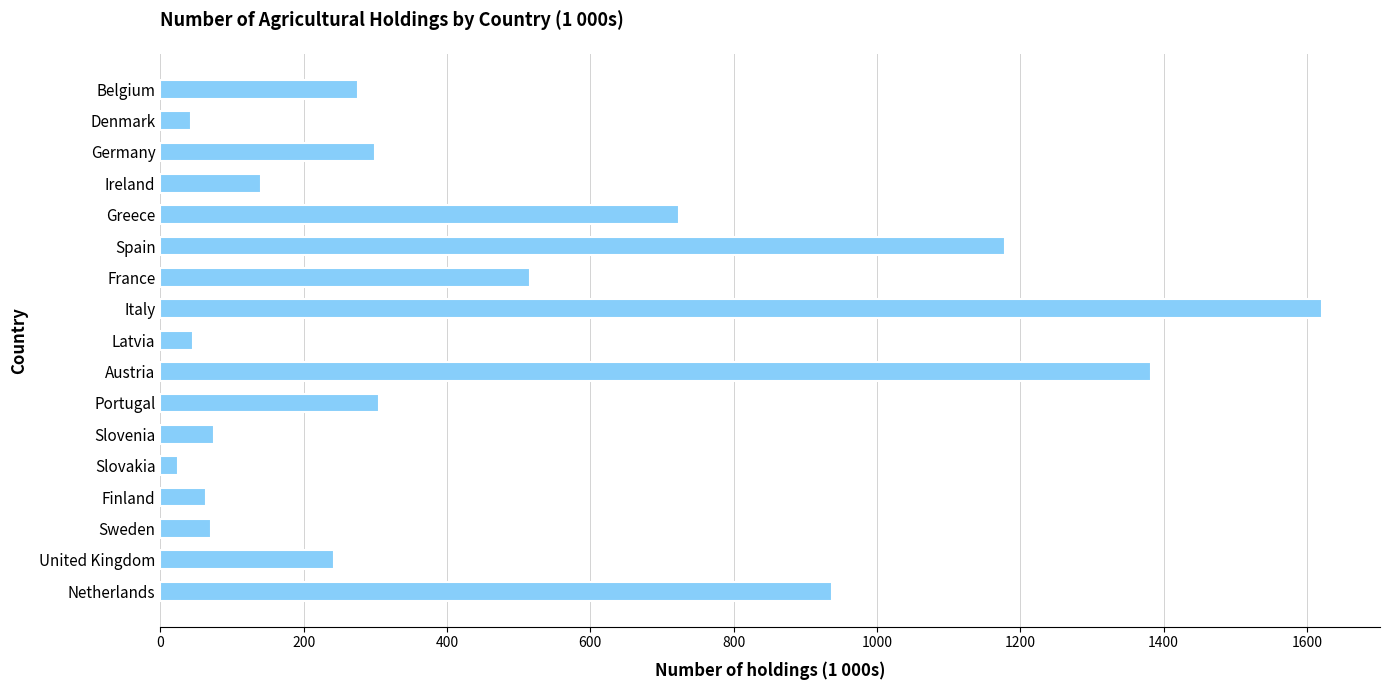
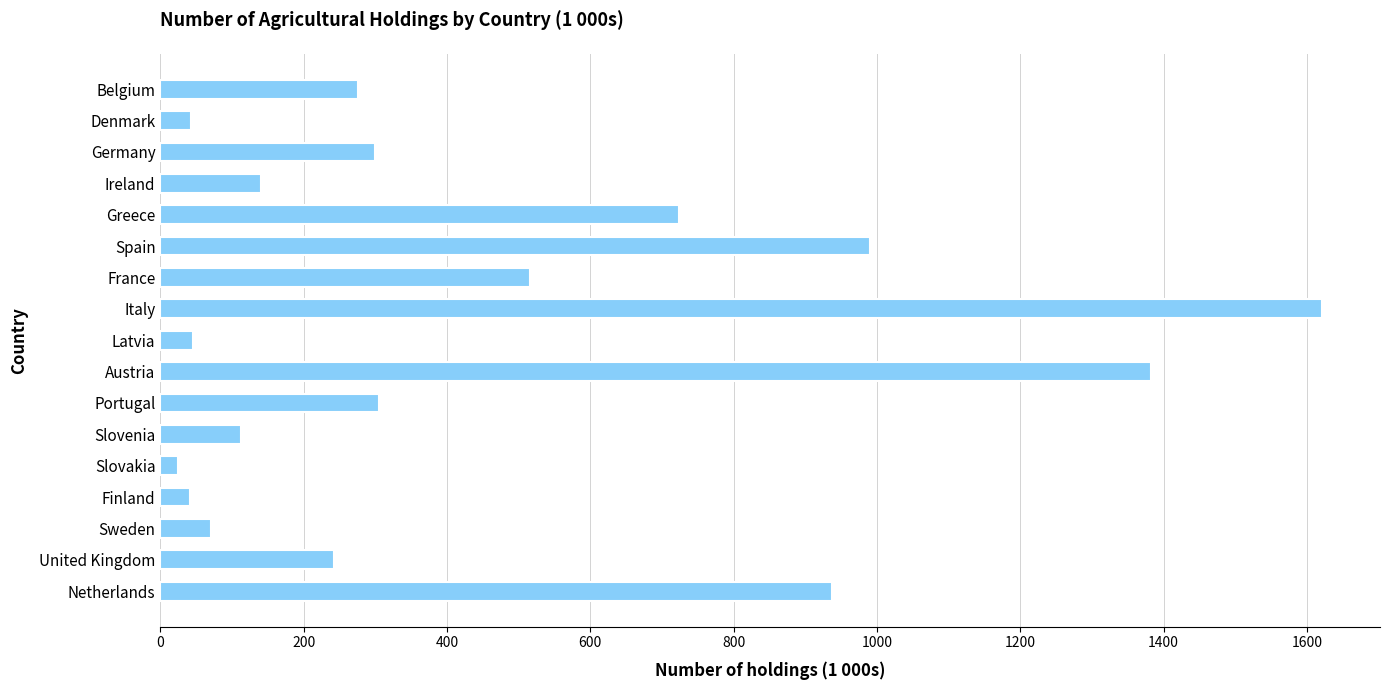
Spain: 1180 -> 990
Slovenia: 70 -> 110
Finland: 60 -> 40
